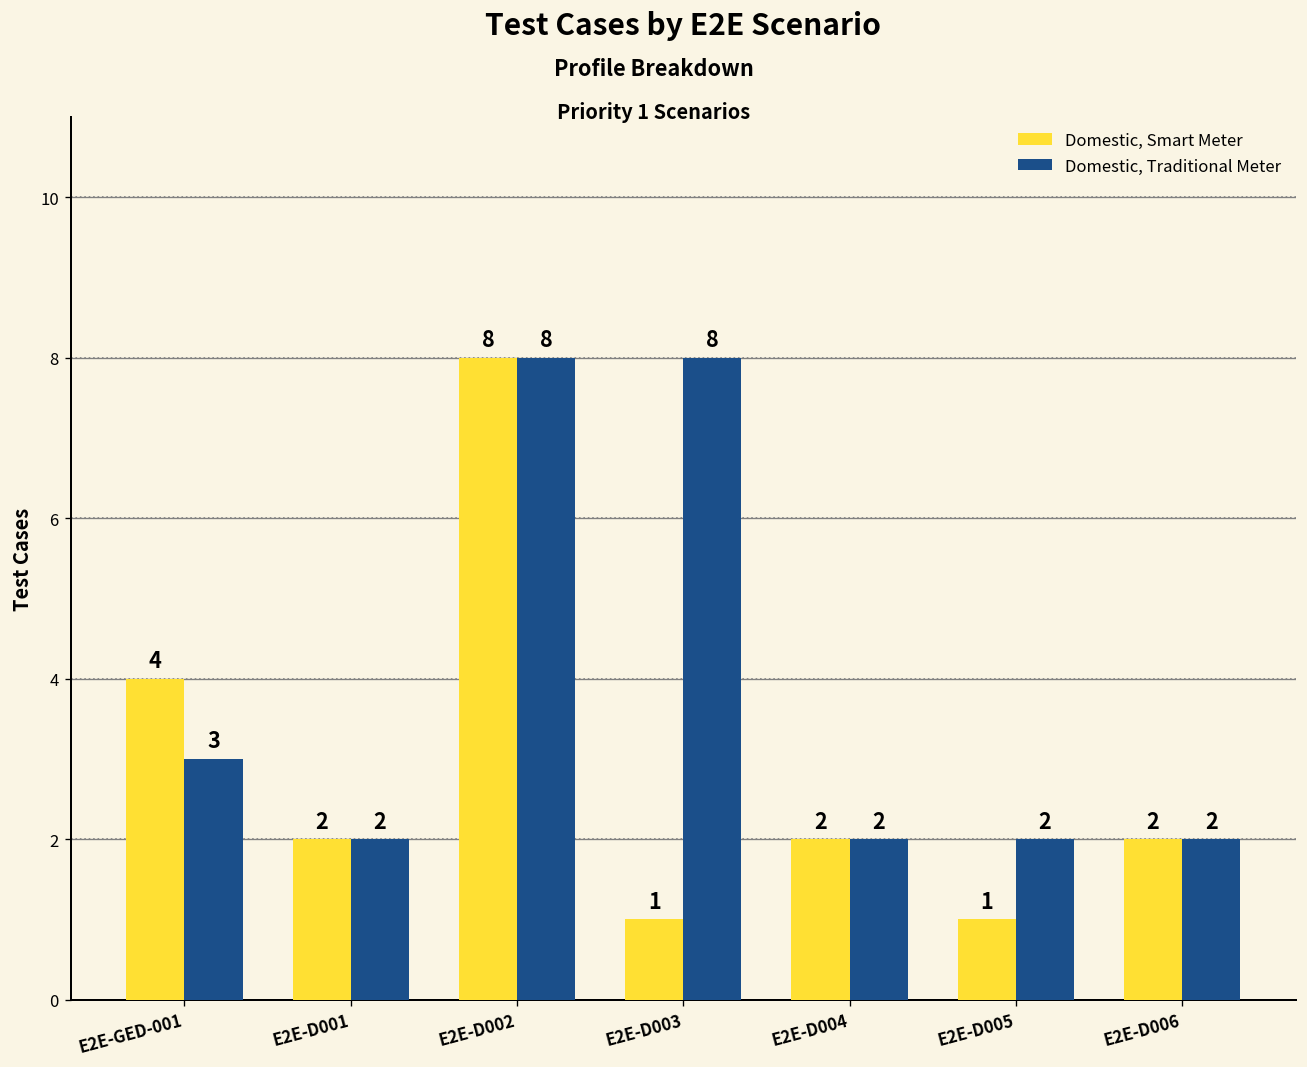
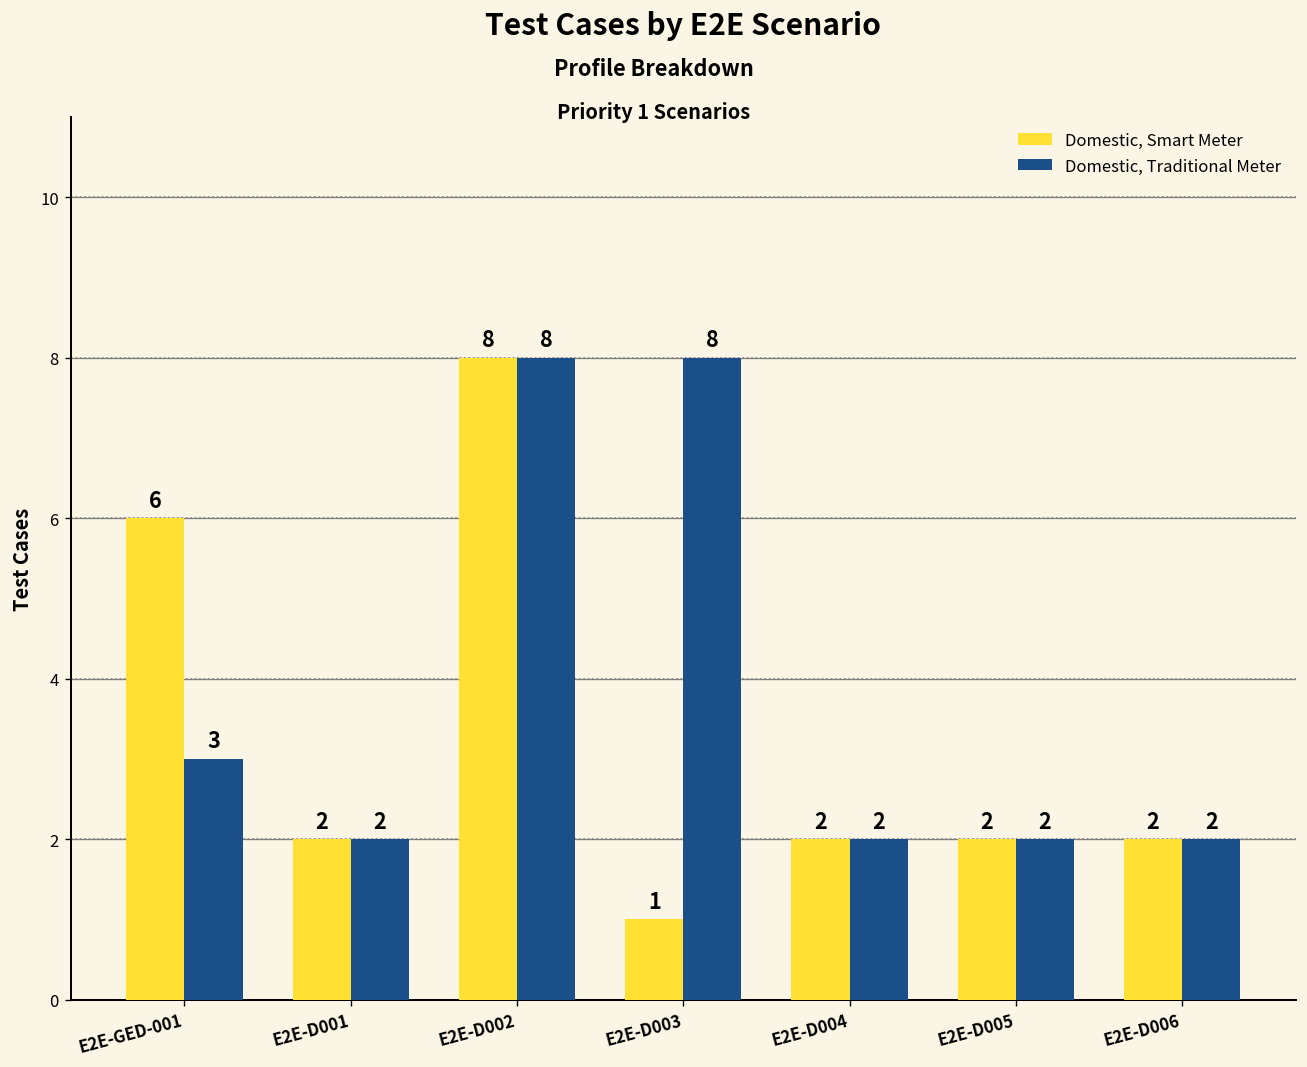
Domestic, Smart Meter, E2E-GED-001: 4 -> 6
Domestic, Smart Meter, E2E-D005: 1 -> 2
